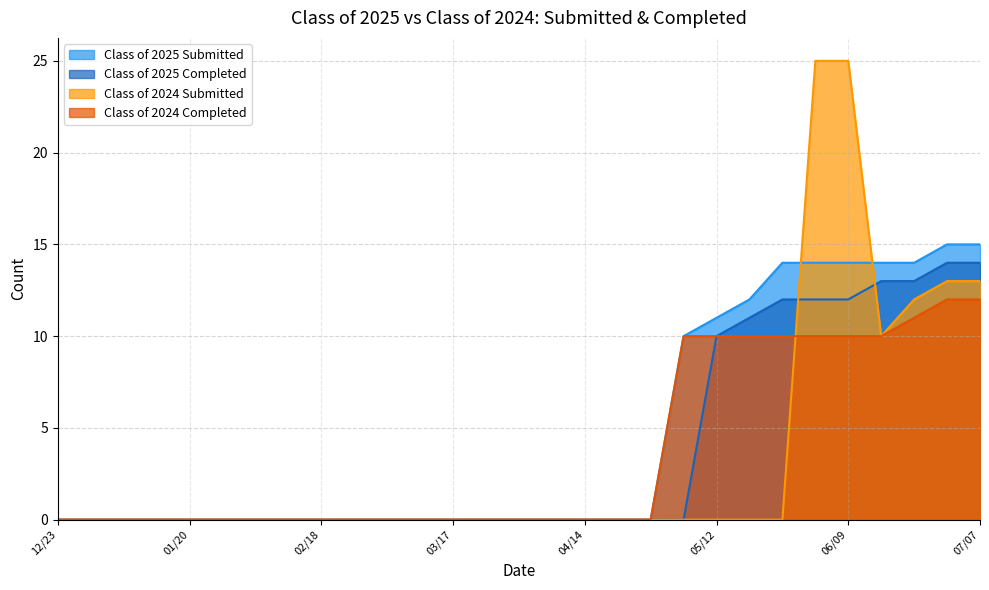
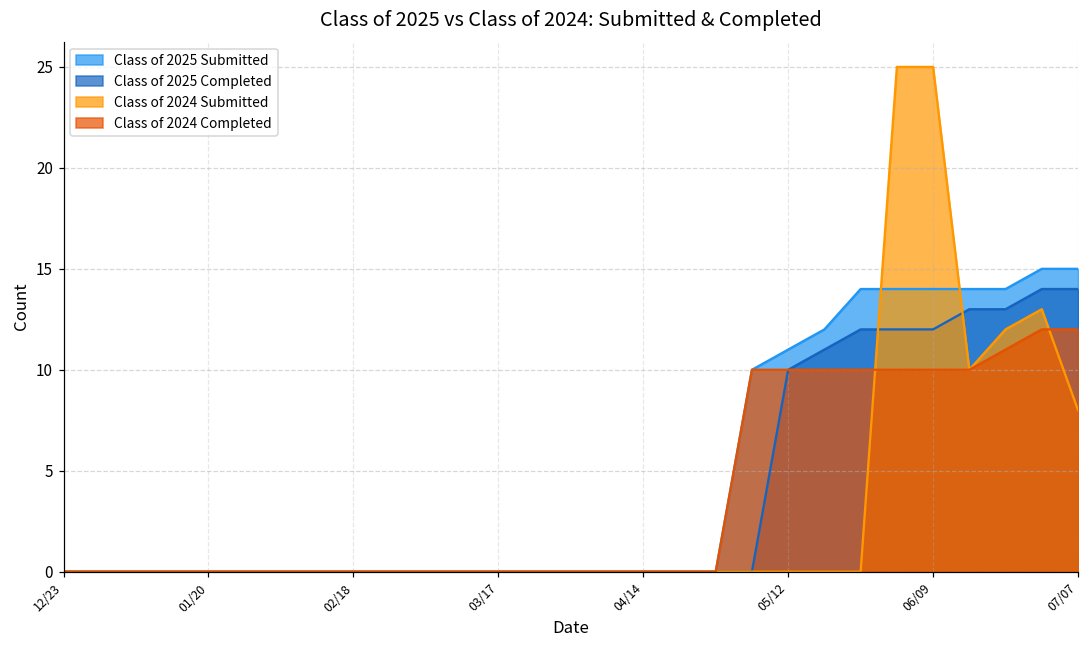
Class of 2024 Submitted, 07/07: 13 -> 8
